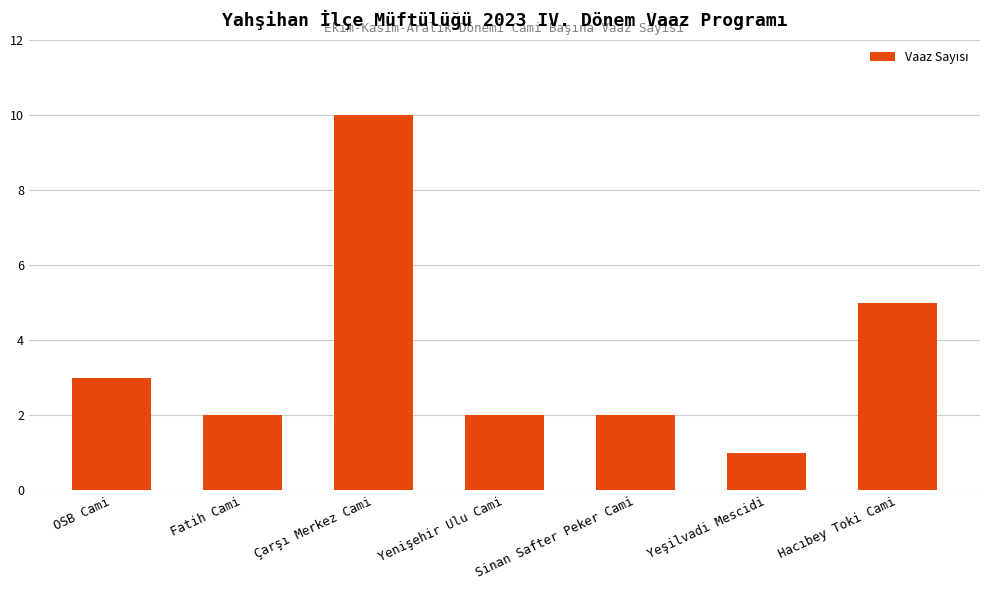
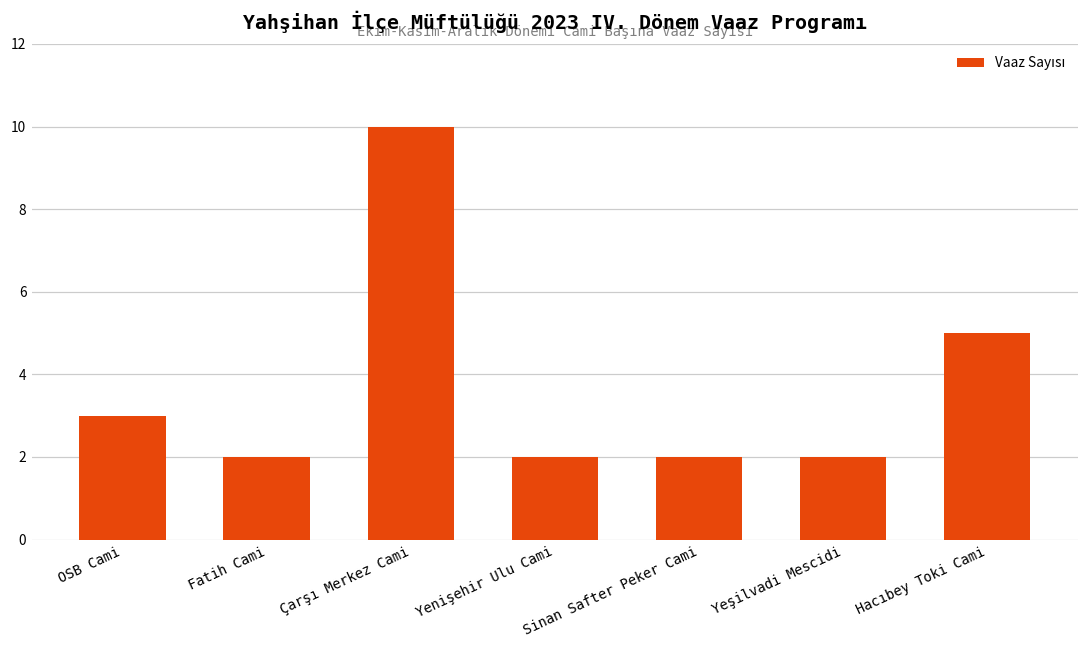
Yeşilvadi Mescidi: 1 -> 2
